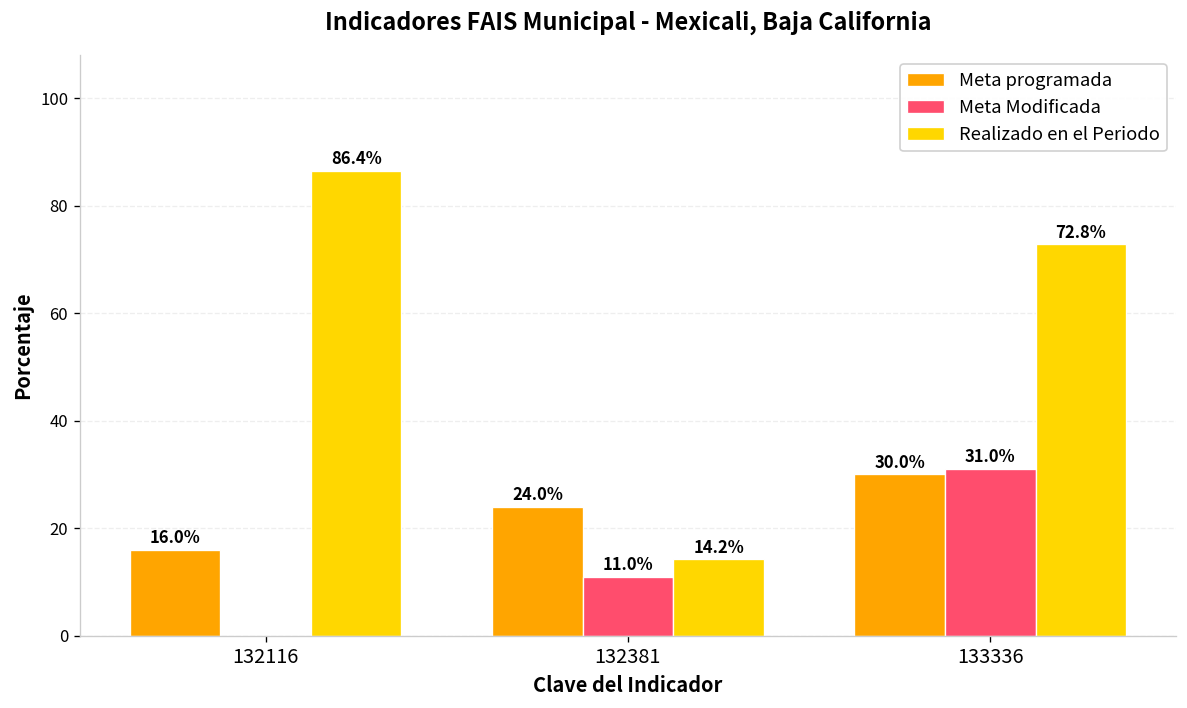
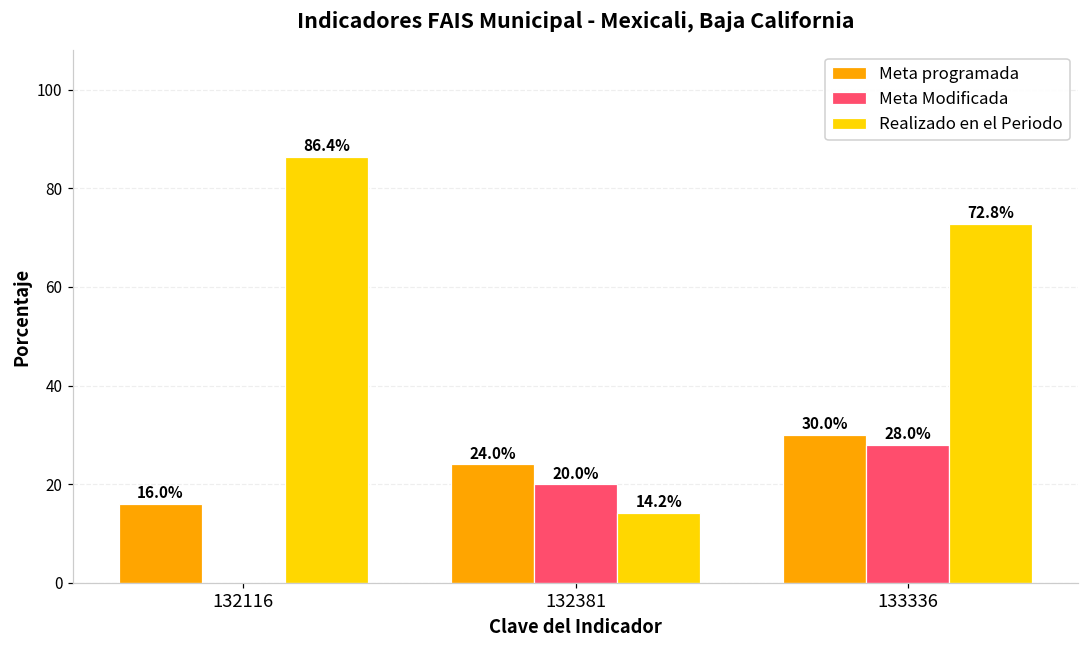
Meta Modificada, 132381: 11.0% -> 20.0%
Meta Modificada, 133336: 31.0% -> 28.0%
